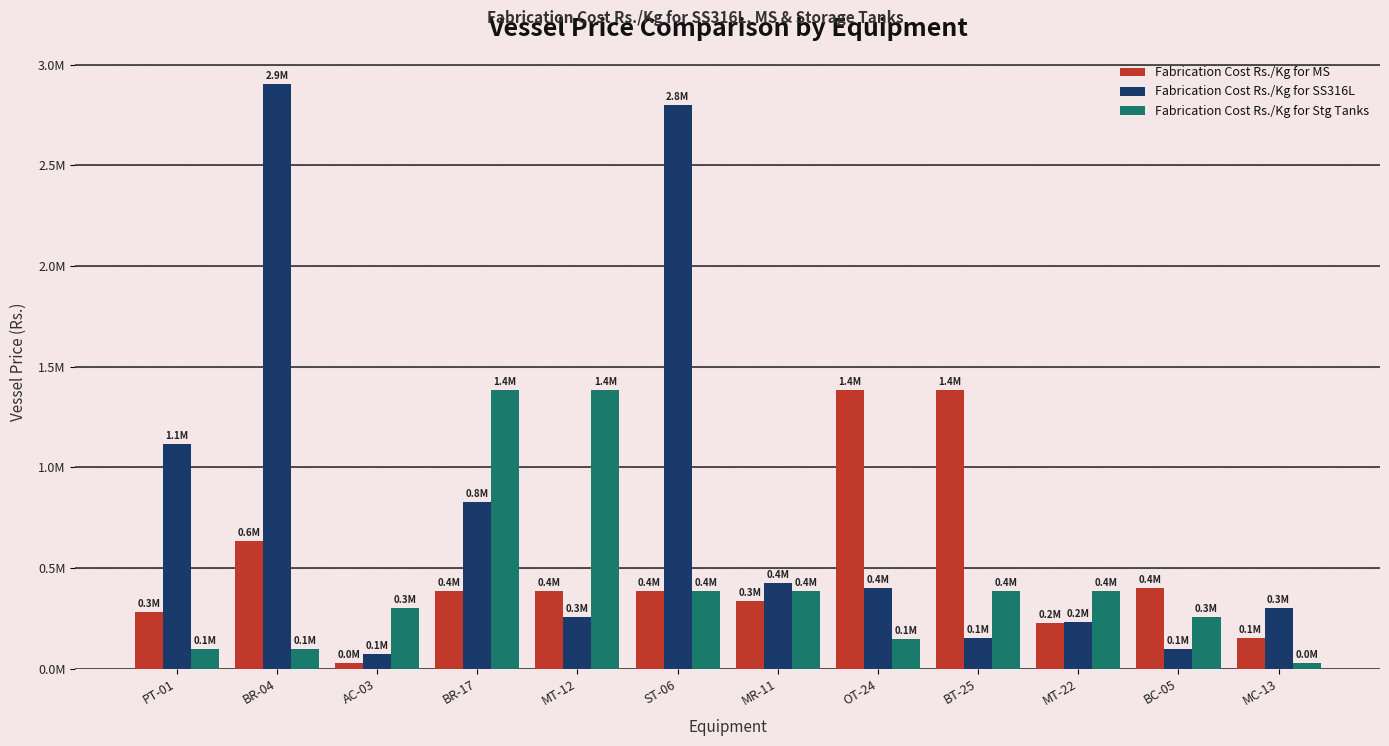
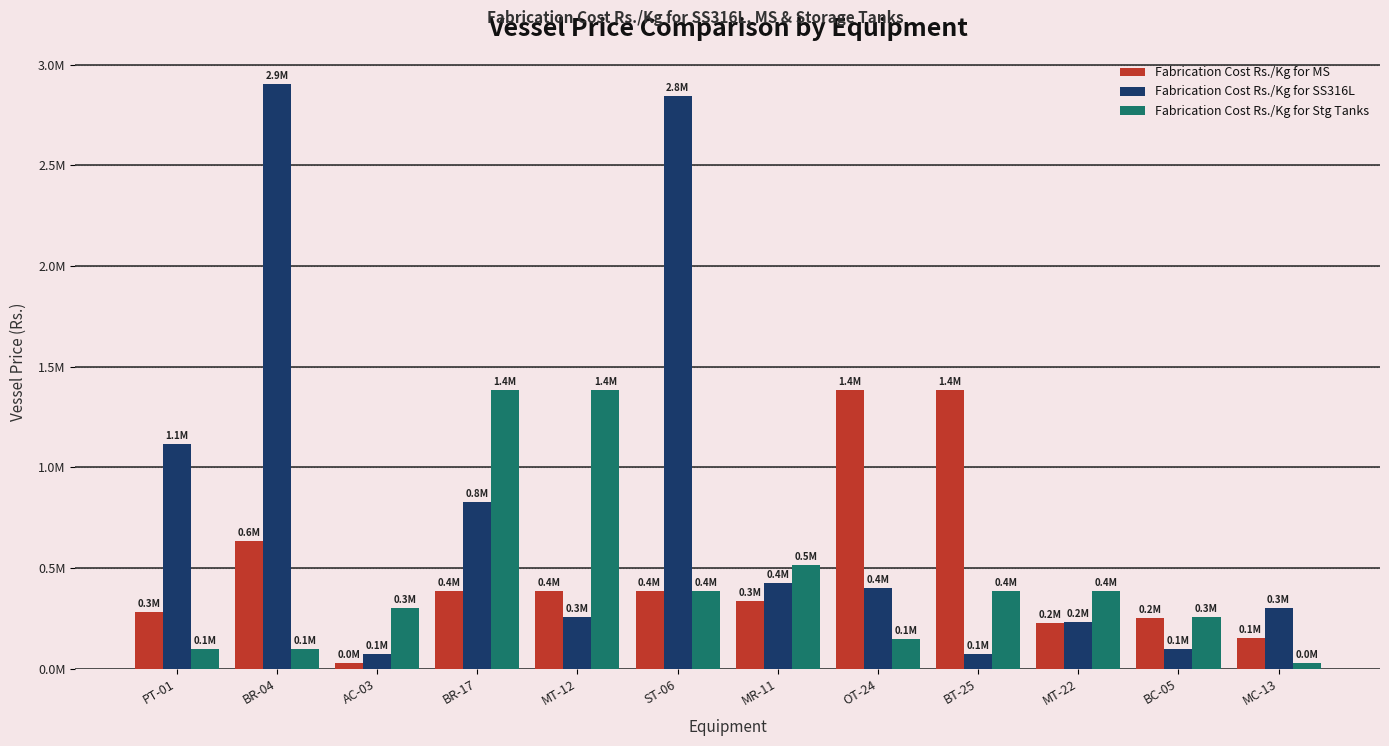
Fabrication Cost Rs./Kg for SS316L, ST-06: 2800000 -> 2850000
Fabrication Cost Rs./Kg for Stg Tanks, MR-11: 0.4M -> 0.5M
Fabrication Cost Rs./Kg for SS316L, BT-25: 150000 -> 70000
Fabrication Cost Rs./Kg for MS, BC-05: 0.4M -> 0.2M
